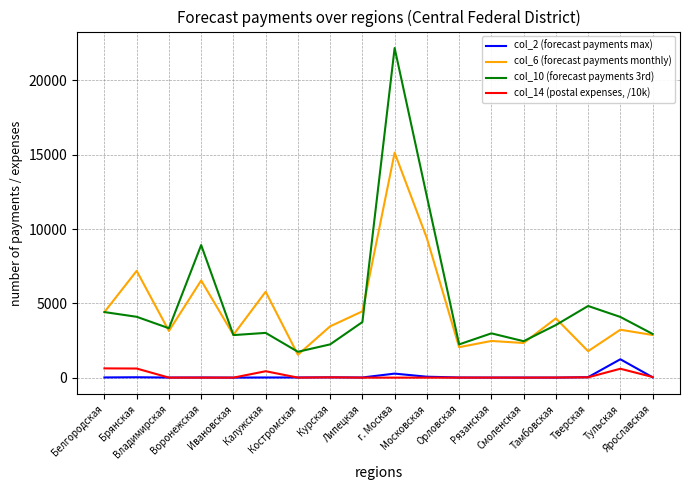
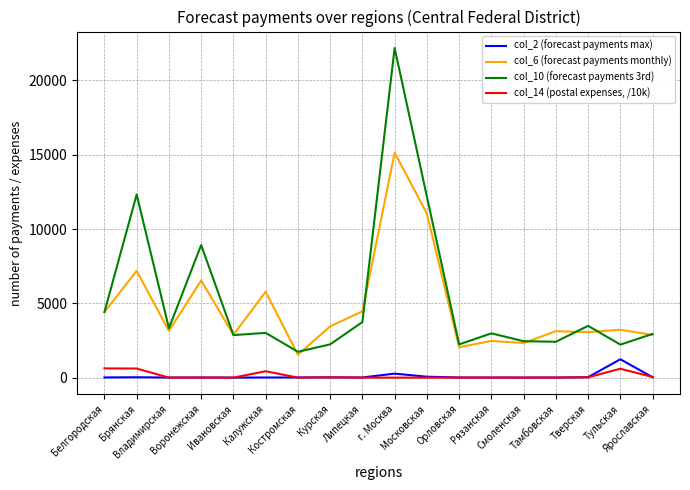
col_10 (forecast payments 3rd), Брянская: 4100 -> 12300
col_6 (forecast payments monthly), Московская: 9400 -> 11000
col_6 (forecast payments monthly), Тамбовская: 4000 -> 3100
col_10 (forecast payments 3rd), Тамбовская: 3500 -> 2400
col_6 (forecast payments monthly), Тверская: 1800 -> 3100
col_10 (forecast payments 3rd), Тверская: 4800 -> 3500
col_10 (forecast payments 3rd), Тульская: 4100 -> 2200
